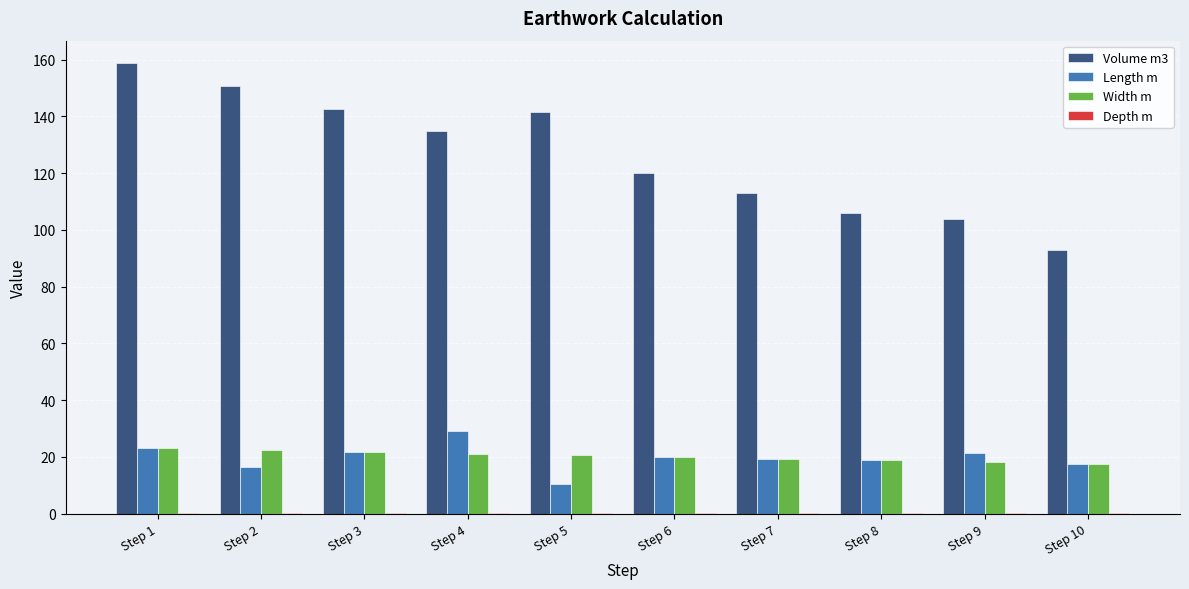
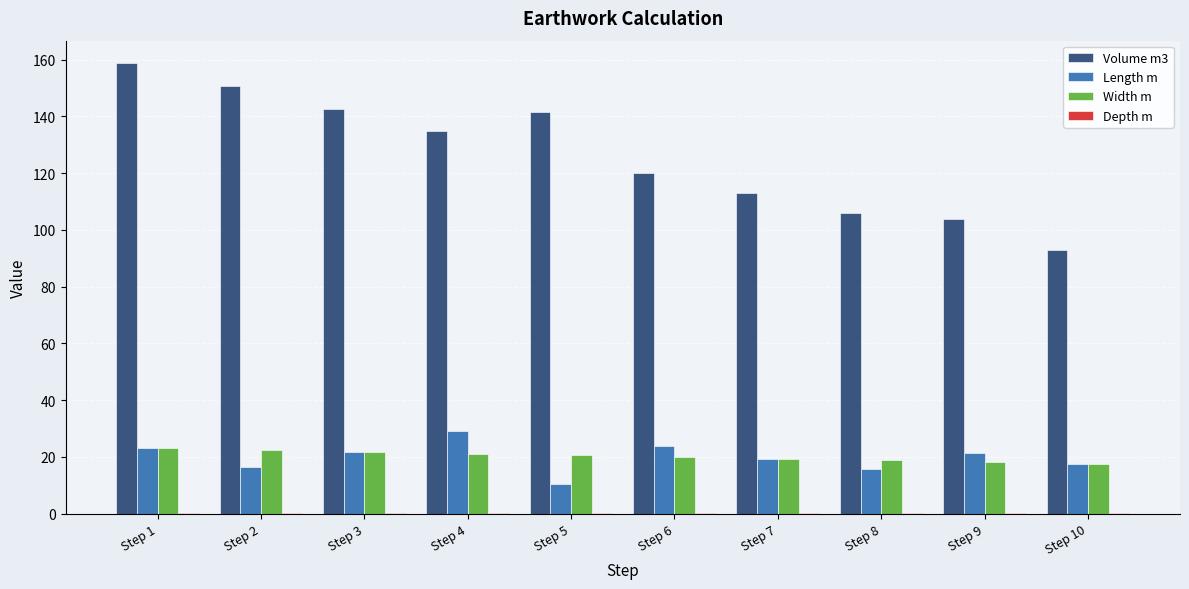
Length m, Step 6: 20 -> 24
Length m, Step 8: 19 -> 16
